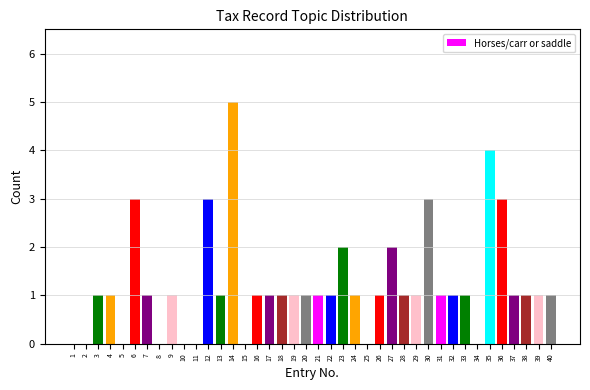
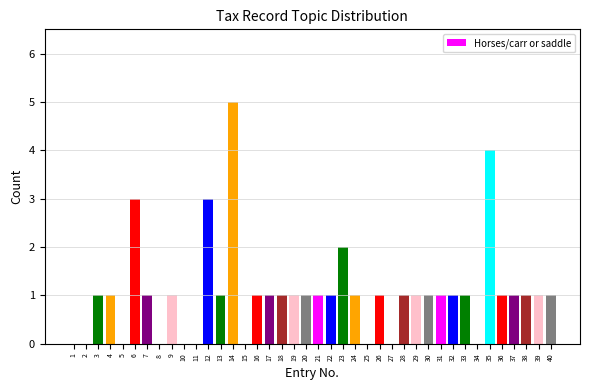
27: 2 -> 0
30: 3 -> 1
36: 3 -> 1
